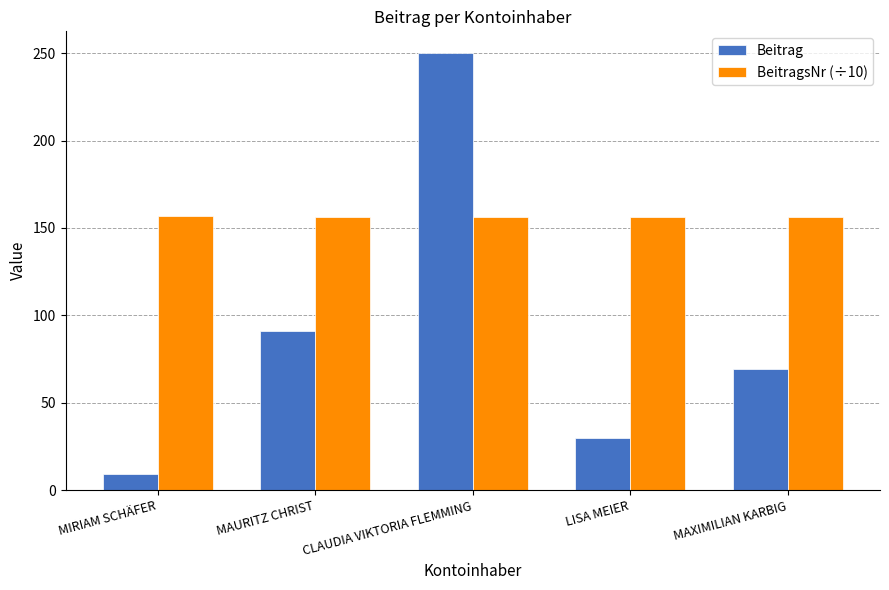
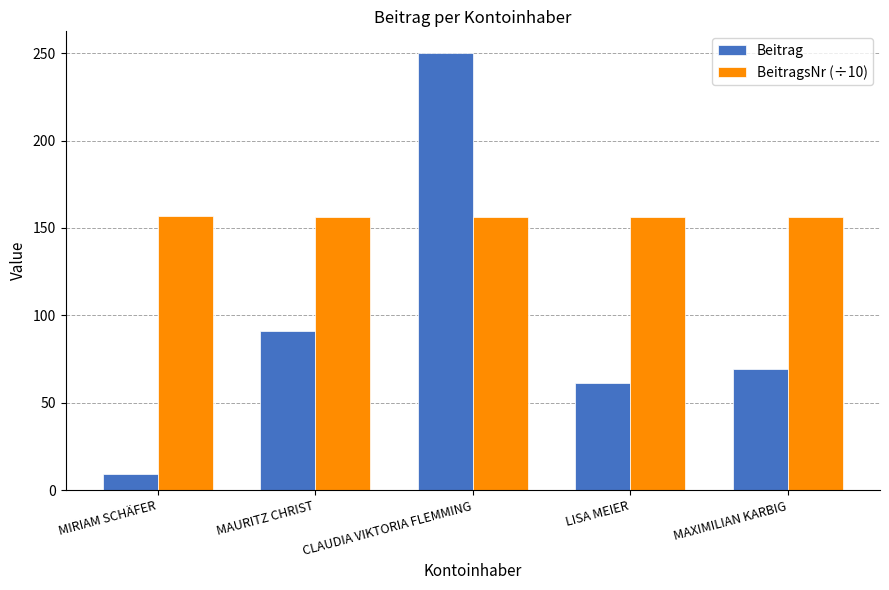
Beitrag, LISA MEIER: 30 -> 61
